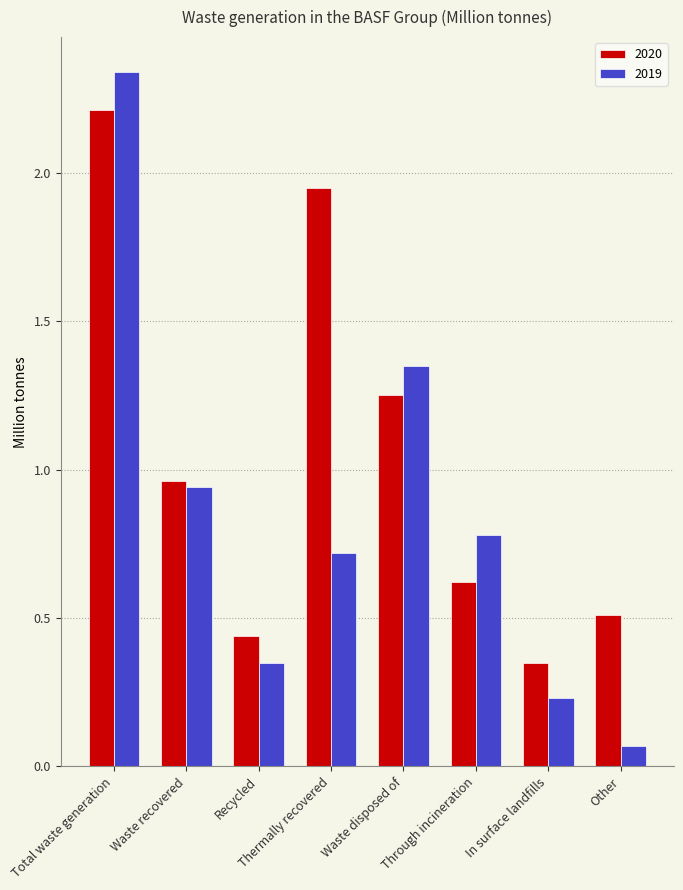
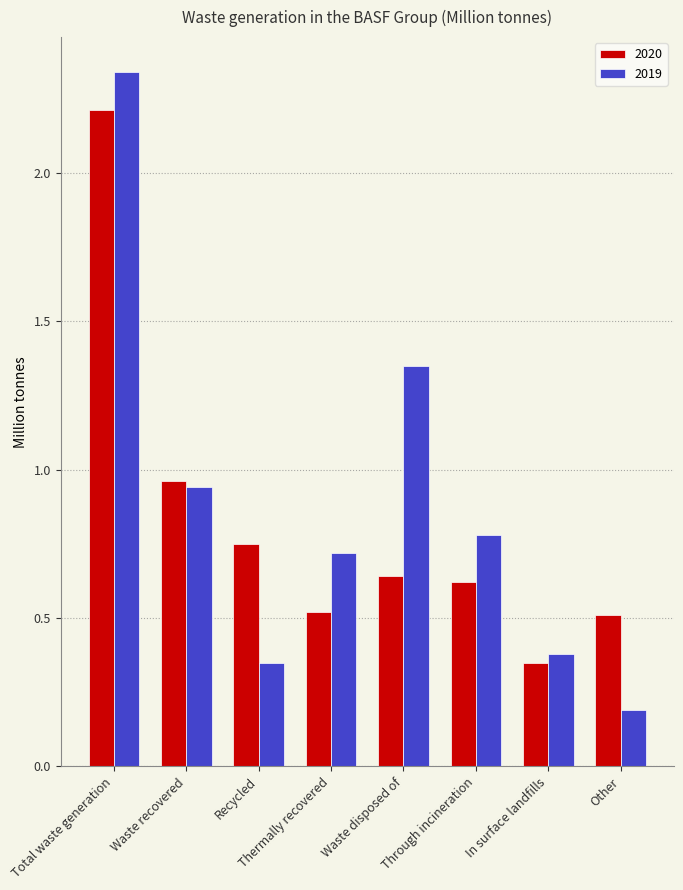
2020, Recycled: 0.44 -> 0.75
2020, Thermally recovered: 1.95 -> 0.52
2020, Waste disposed of: 1.25 -> 0.64
2019, In surface landfills: 0.23 -> 0.38
2019, Other: 0.07 -> 0.19
